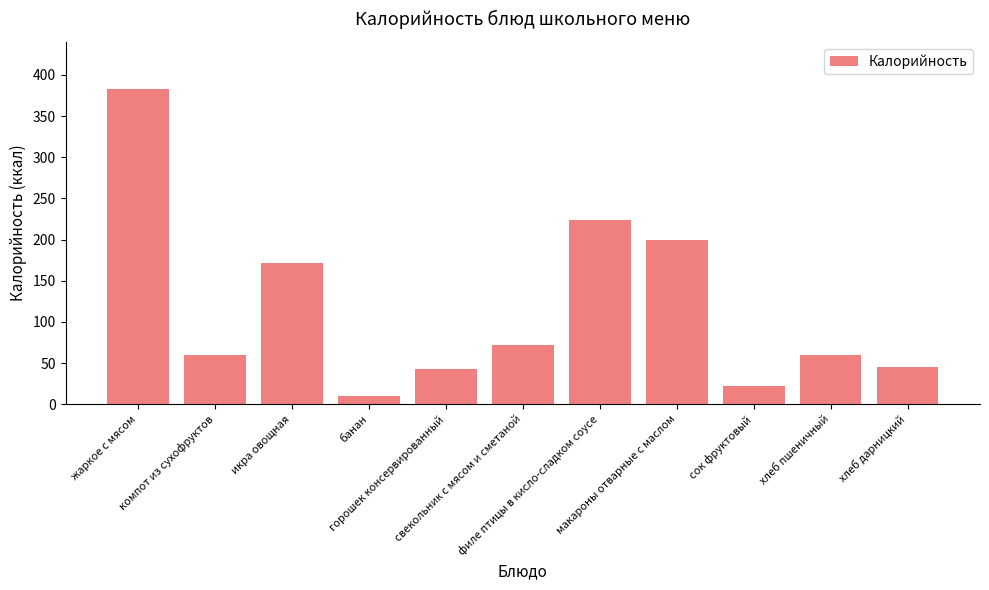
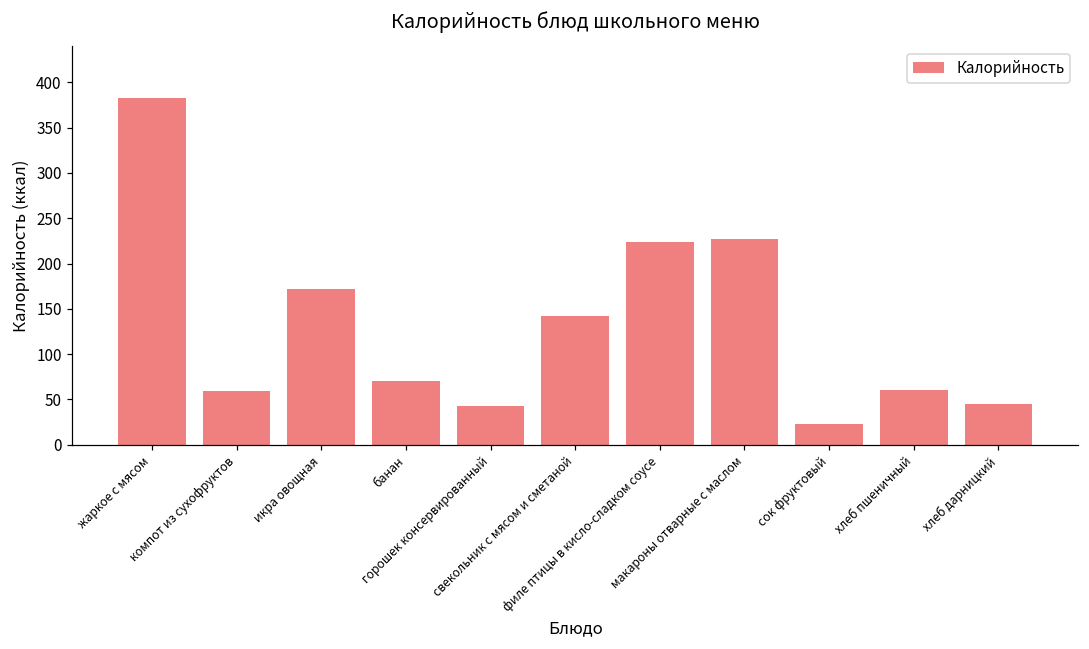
банан: 10 -> 70
свекольник с мясом и сметаной: 70 -> 140
макароны отварные с маслом: 200 -> 230
